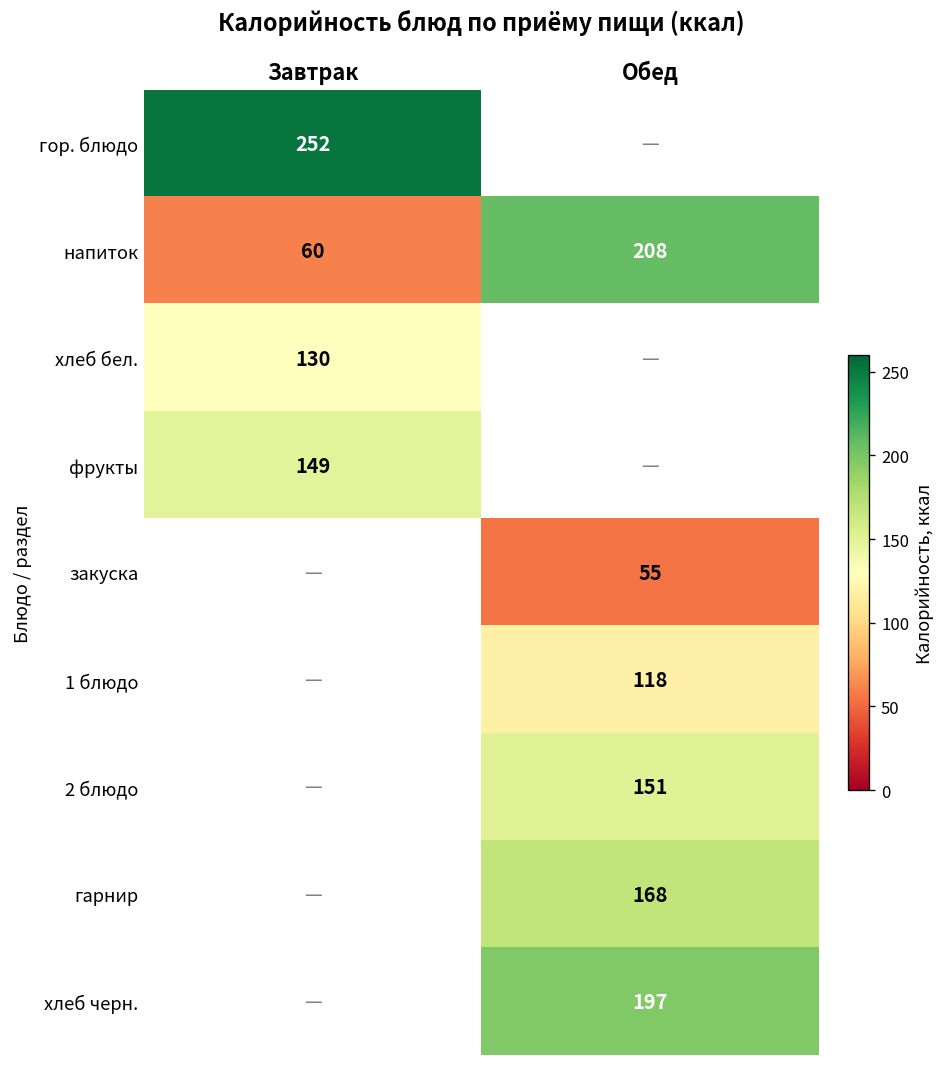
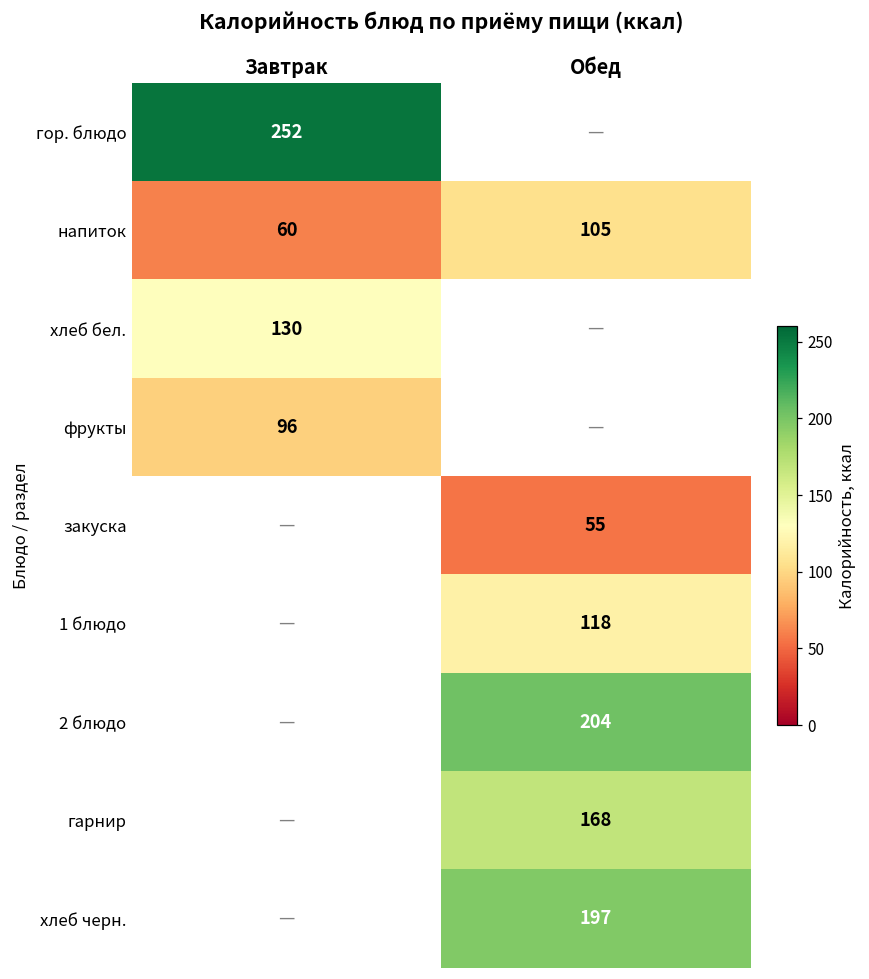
напиток, Обед: 208 -> 105
фрукты, Завтрак: 149 -> 96
2 блюдо, Обед: 151 -> 204
